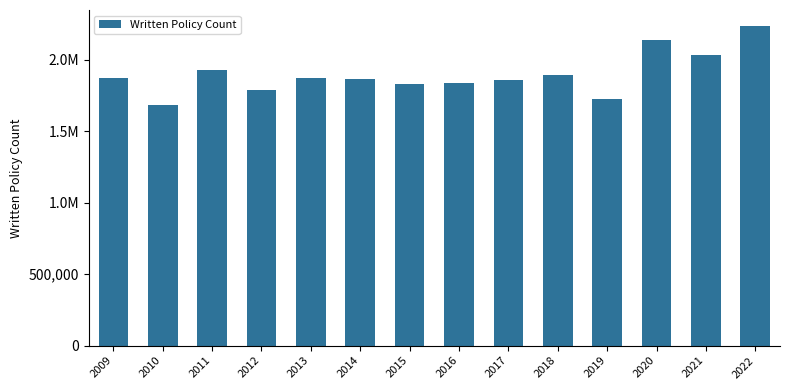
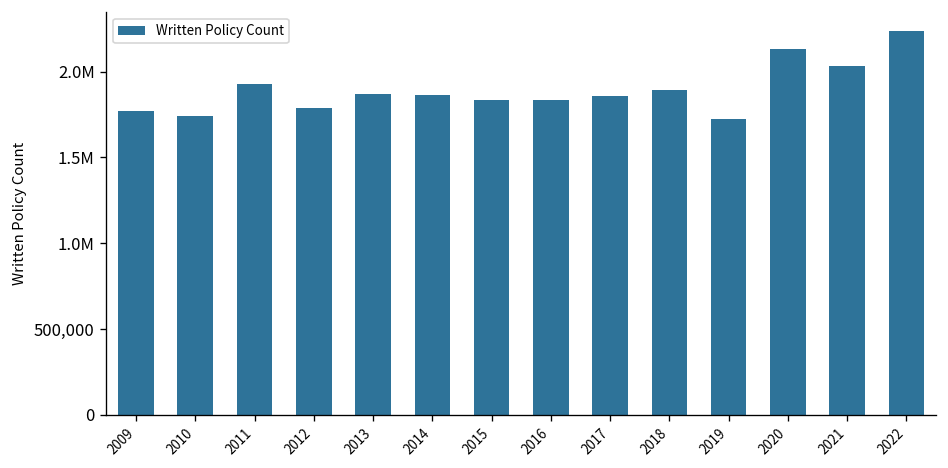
2009: 1,870,000 -> 1,770,000
2010: 1,680,000 -> 1,740,000
